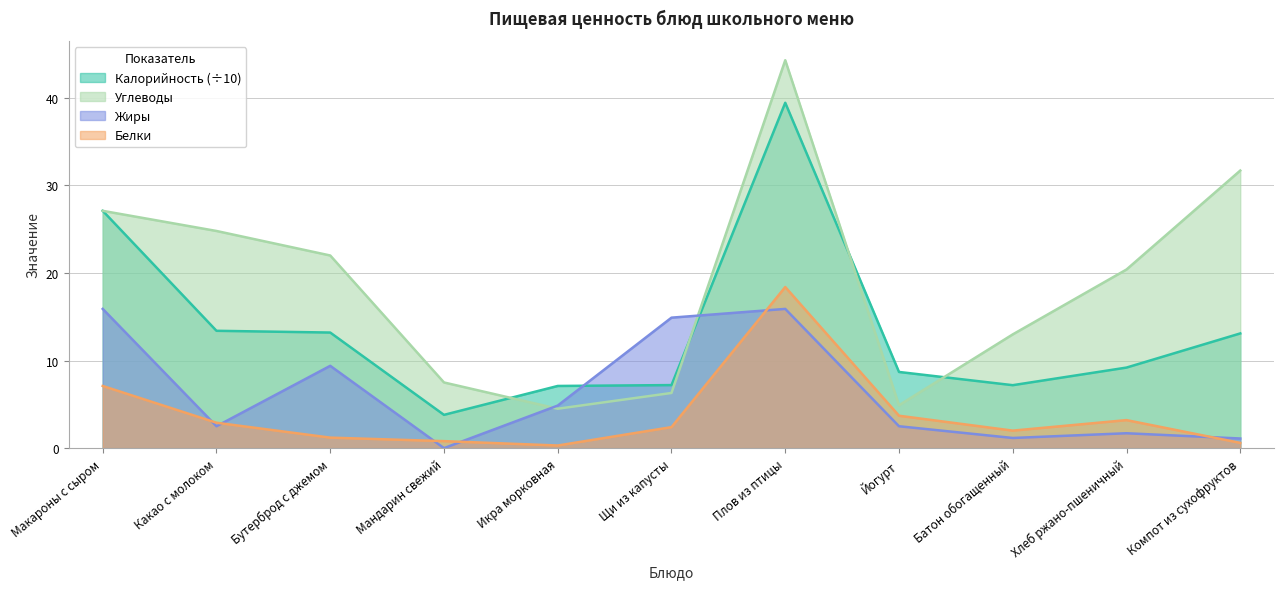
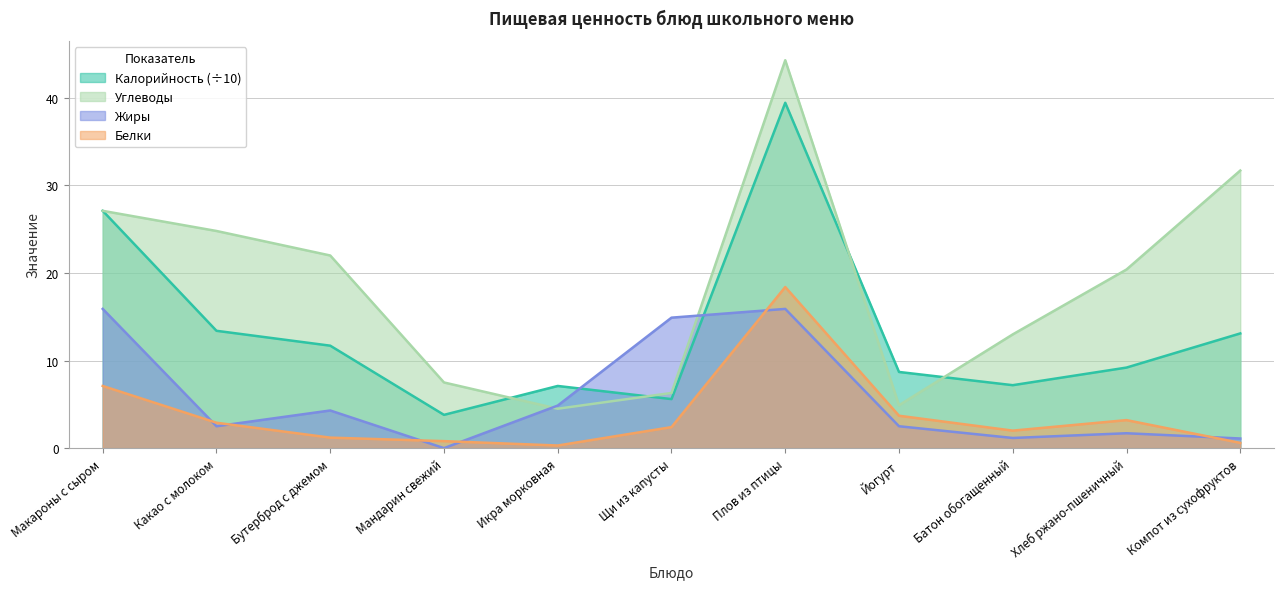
Калорийность (÷10), Бутерброд с джемом: 13 -> 12
Жиры, Бутерброд с джемом: 9 -> 4
Калорийность (÷10), Щи из капусты: 7 -> 6
